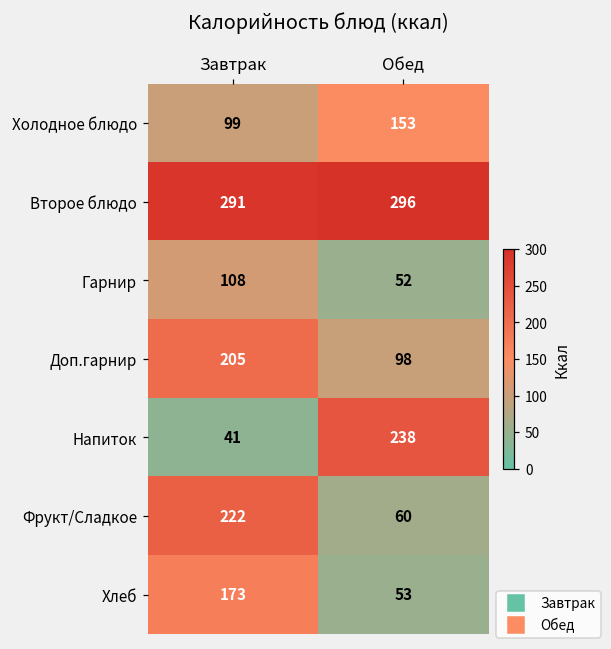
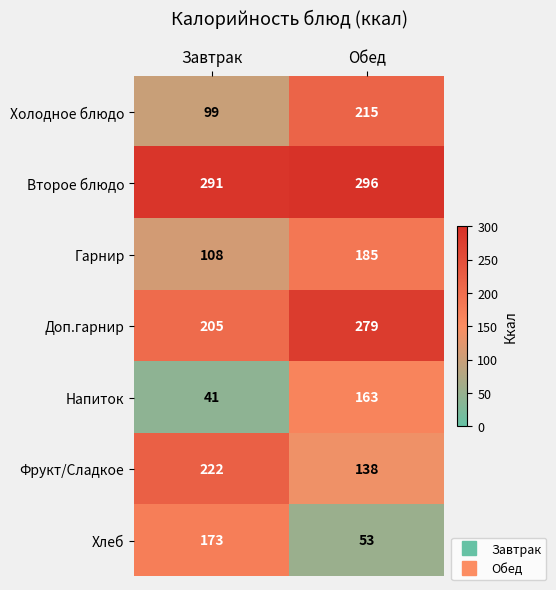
Холодное блюдо, Обед: 153 -> 215
Гарнир, Обед: 52 -> 185
Доп.гарнир, Обед: 98 -> 279
Напиток, Обед: 238 -> 163
Фрукт/Сладкое, Обед: 60 -> 138
